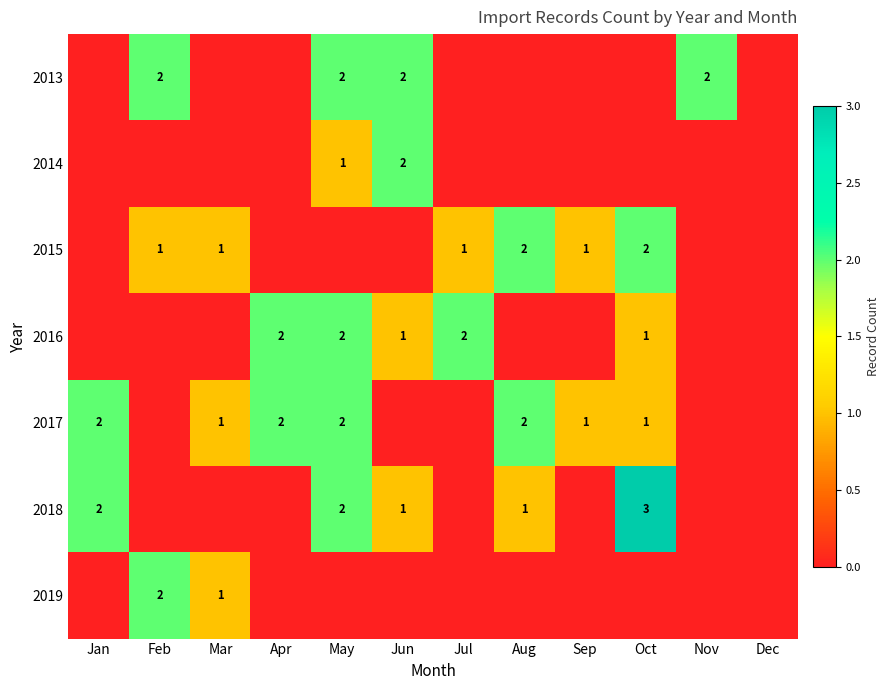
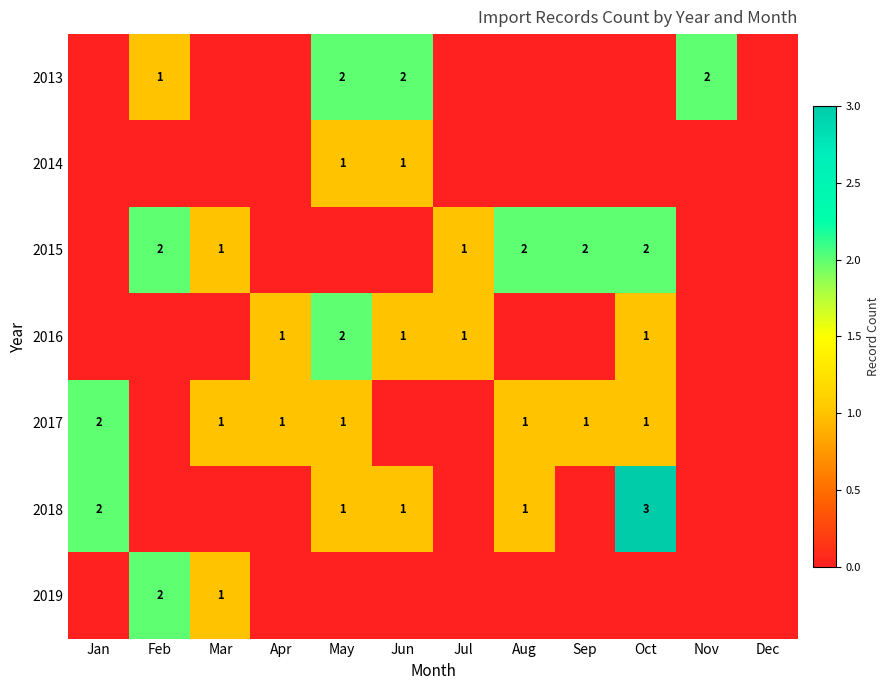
2013, Feb: 2 -> 1
2014, Jun: 2 -> 1
2015, Feb: 1 -> 2
2015, Sep: 1 -> 2
2016, Apr: 2 -> 1
2016, Jul: 2 -> 1
2017, Apr: 2 -> 1
2017, May: 2 -> 1
2017, Aug: 2 -> 1
2018, May: 2 -> 1
